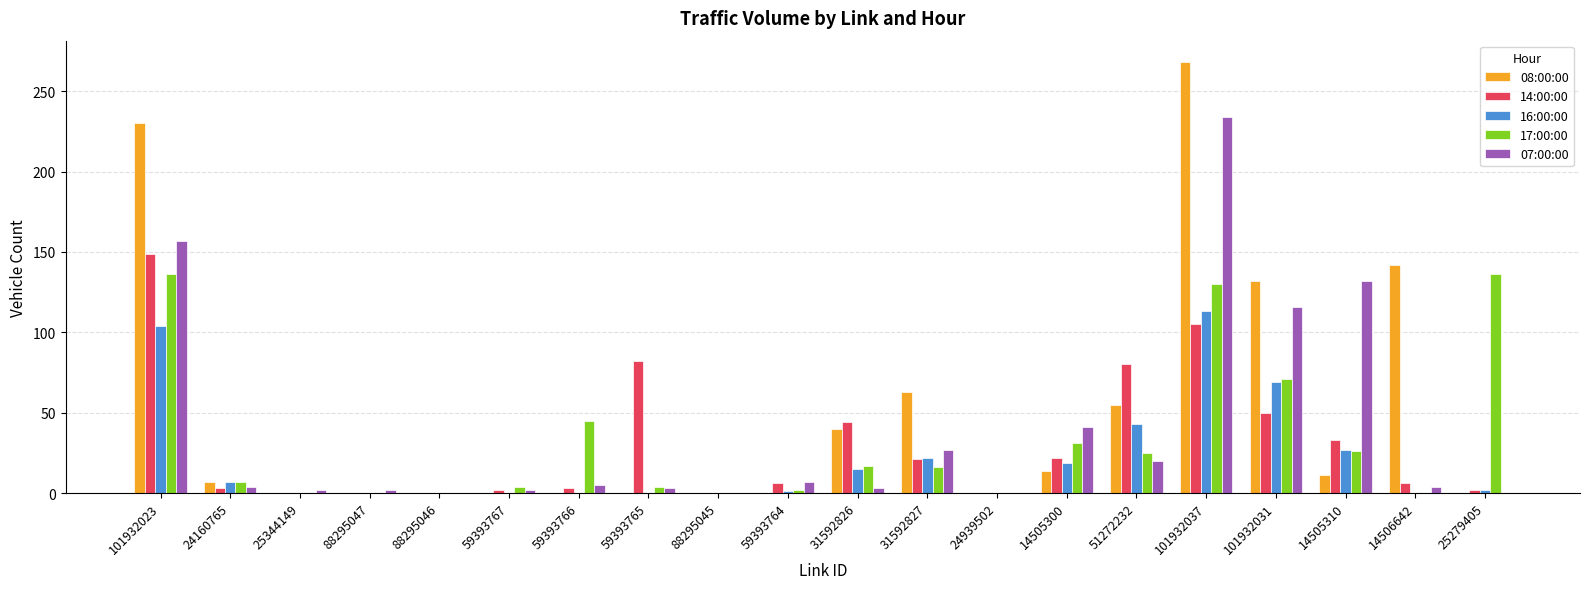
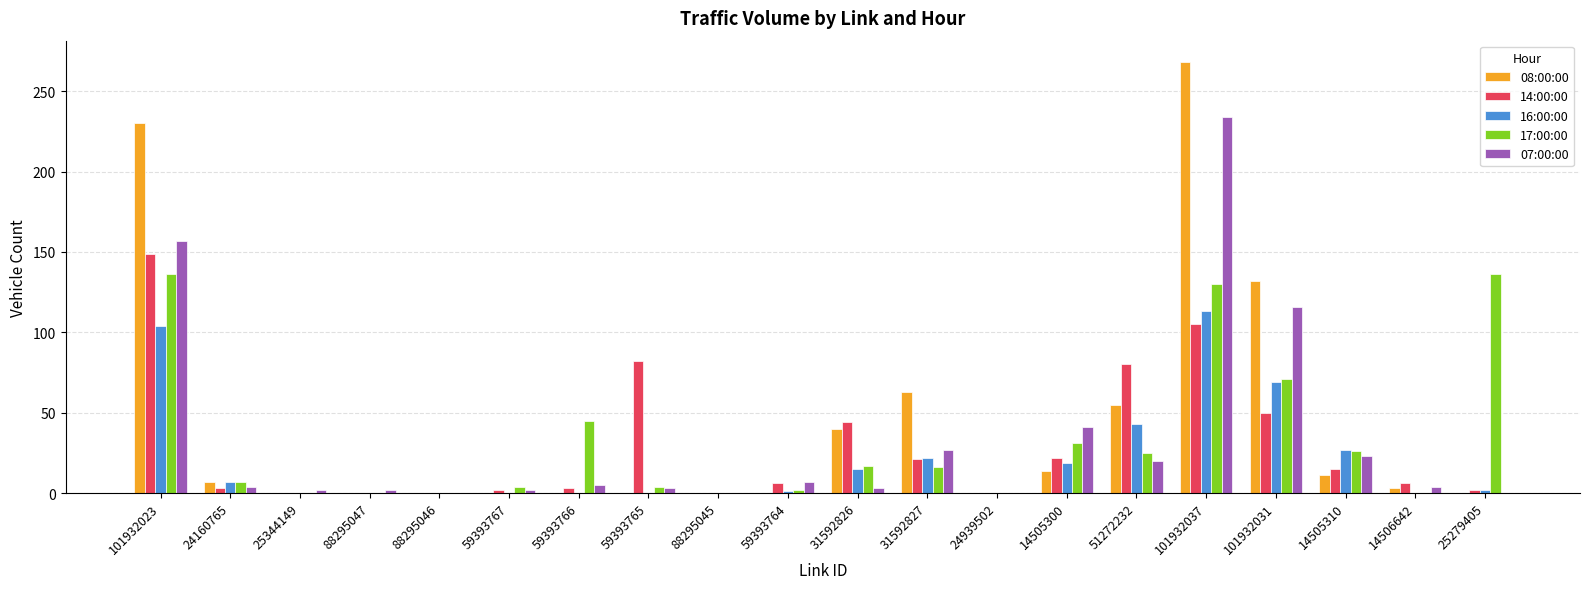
14:00:00, 14505310: 33 -> 15
07:00:00, 14505310: 132 -> 23
08:00:00, 14506642: 142 -> 3
